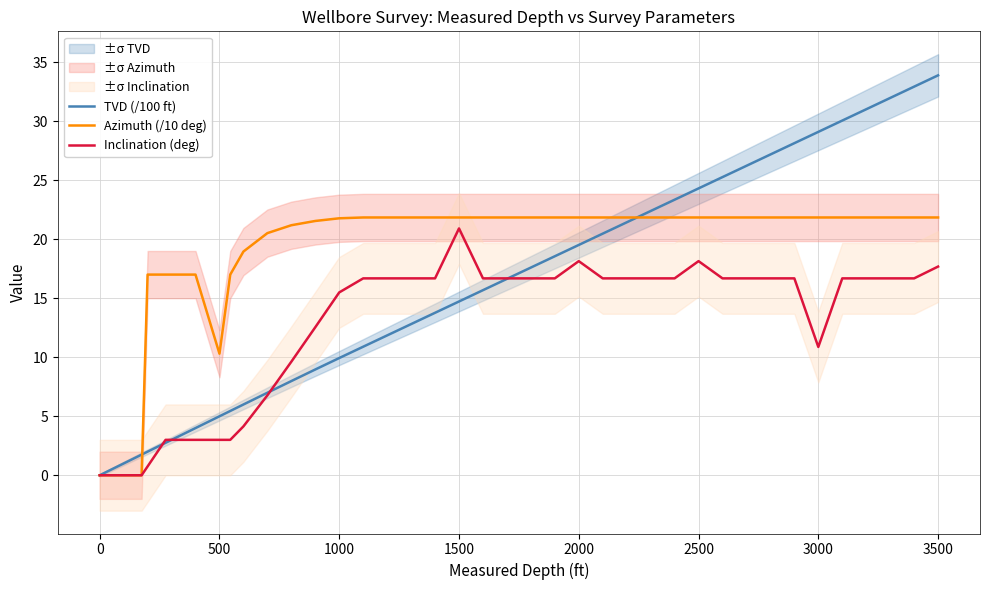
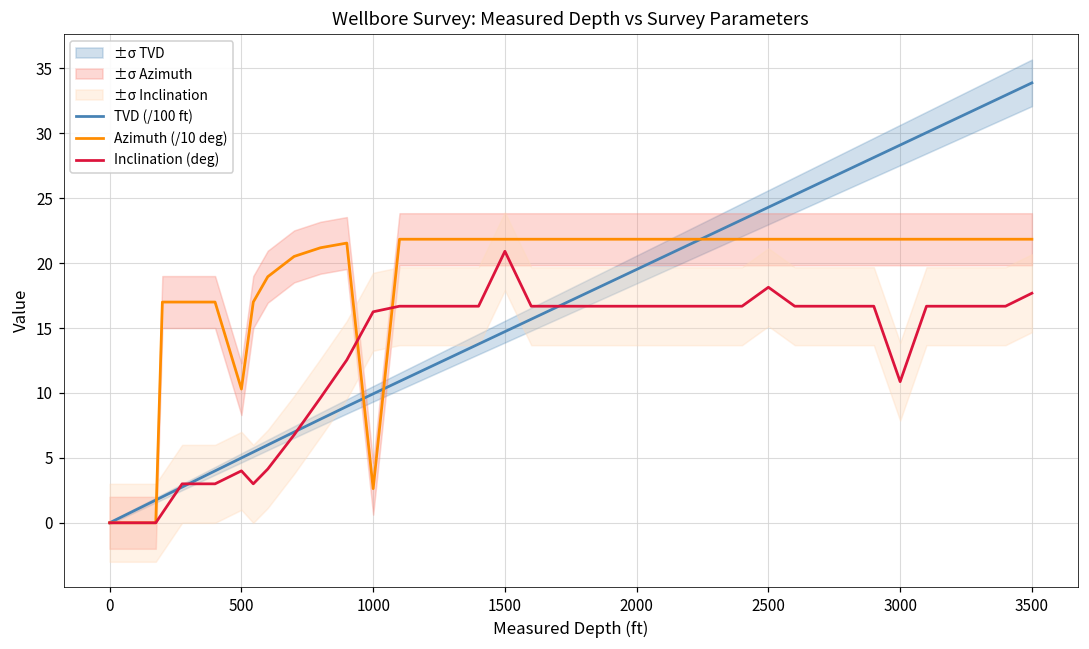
Inclination (deg), 500: 3 -> 4
Azimuth (/10 deg), 1000: 21.8 -> 2.6
Inclination (deg), 1000: 15.5 -> 16.3
Inclination (deg), 2000: 18.1 -> 16.7
